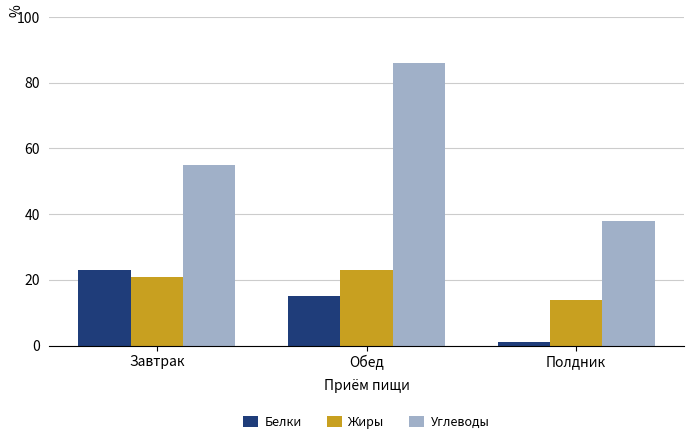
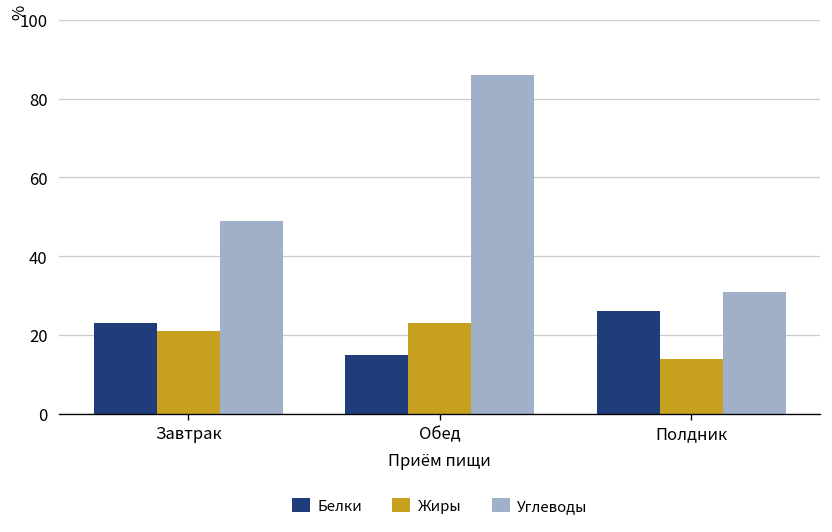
Углеводы, Завтрак: 55 -> 49
Белки, Полдник: 1 -> 26
Углеводы, Полдник: 38 -> 31
